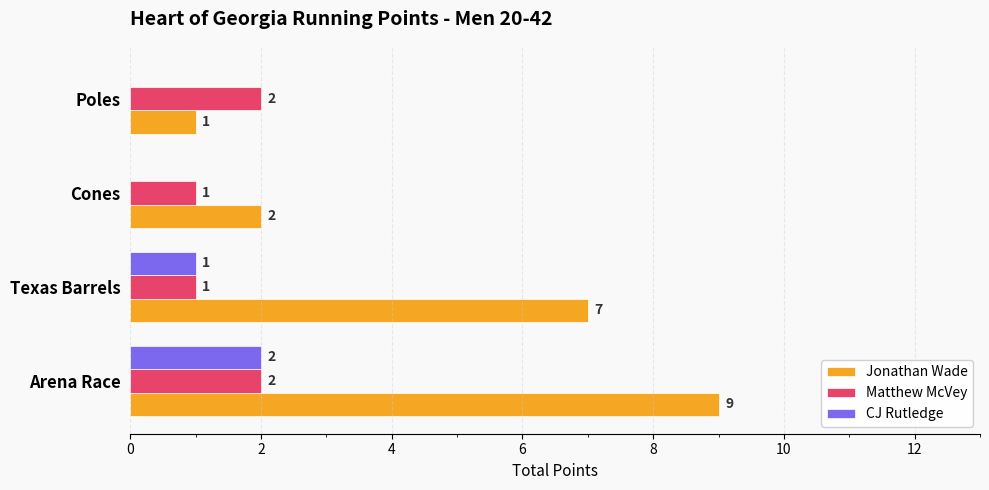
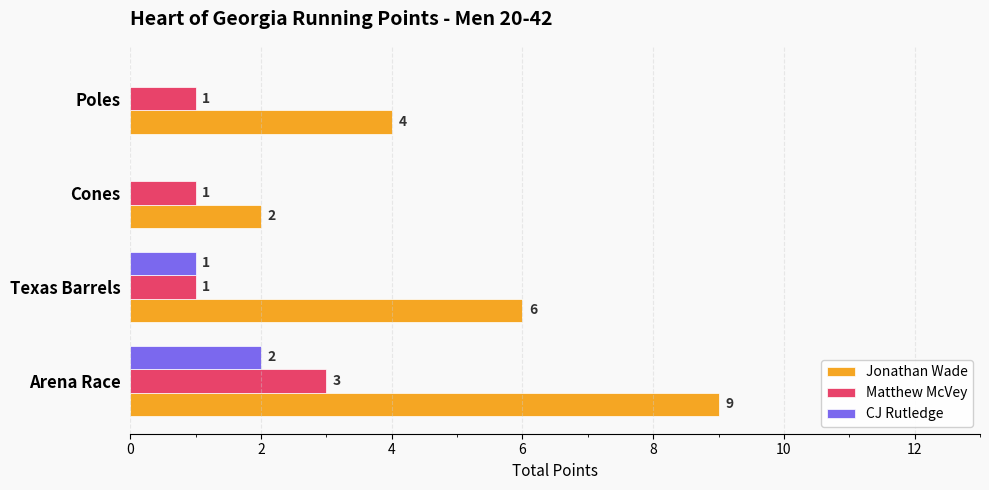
Matthew McVey, Poles: 2 -> 1
Jonathan Wade, Poles: 1 -> 4
Jonathan Wade, Texas Barrels: 7 -> 6
Matthew McVey, Arena Race: 2 -> 3
